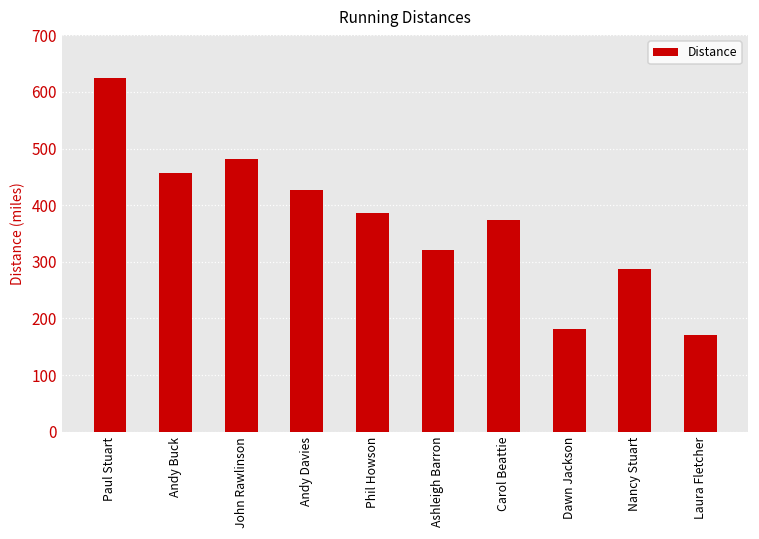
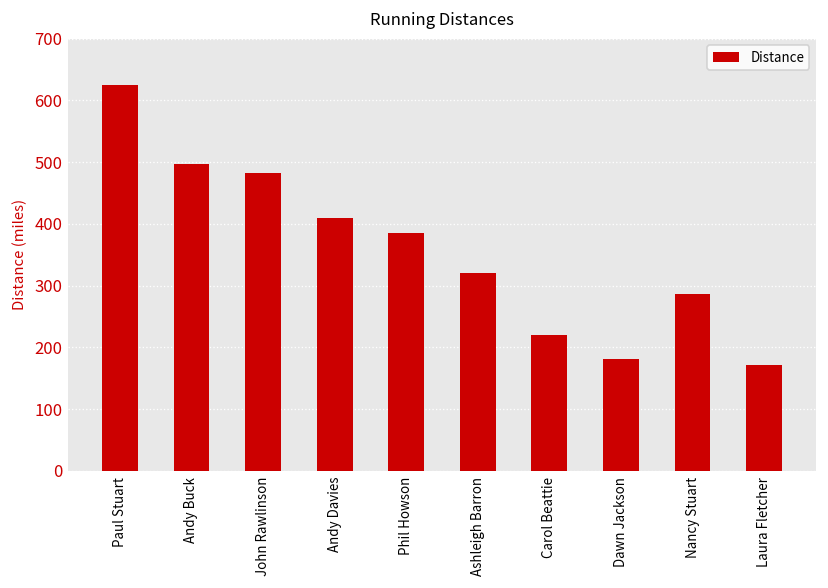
Andy Buck: 460 -> 500
Andy Davies: 430 -> 410
Carol Beattie: 370 -> 220
